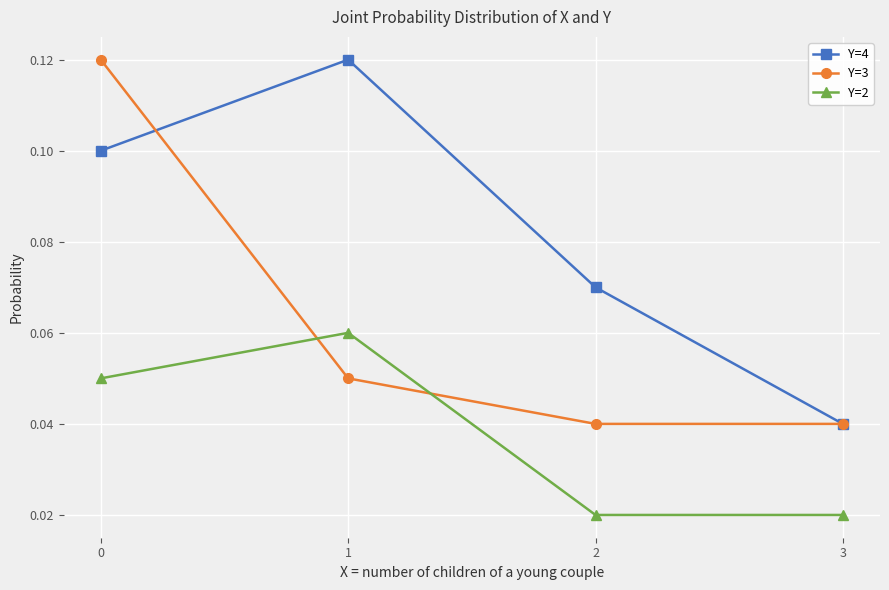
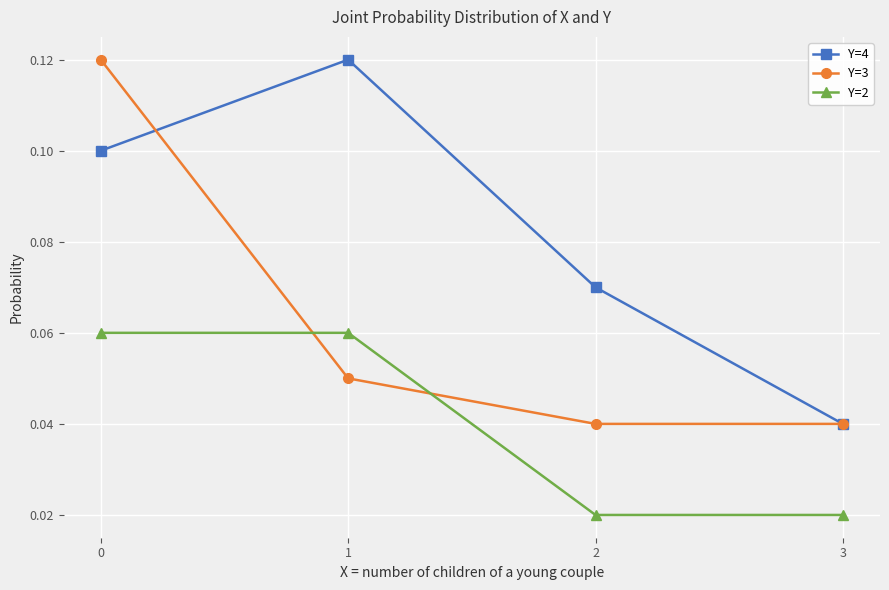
Y=2, 0: 0.05 -> 0.06
